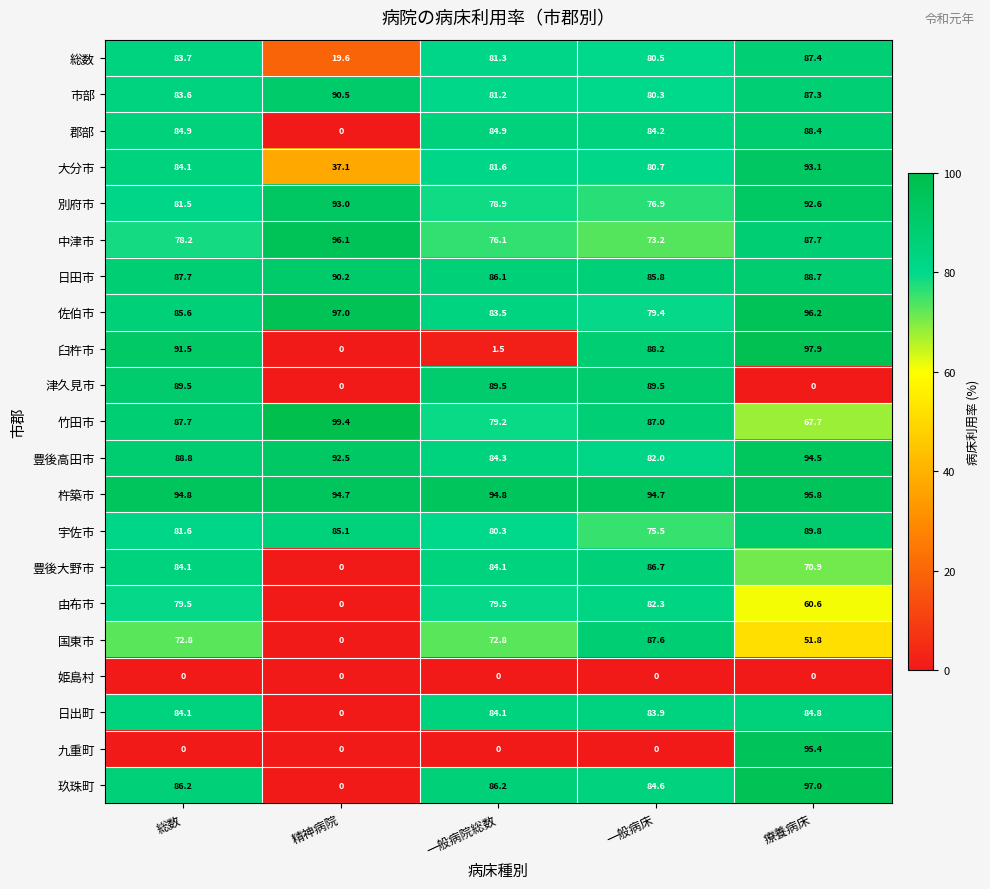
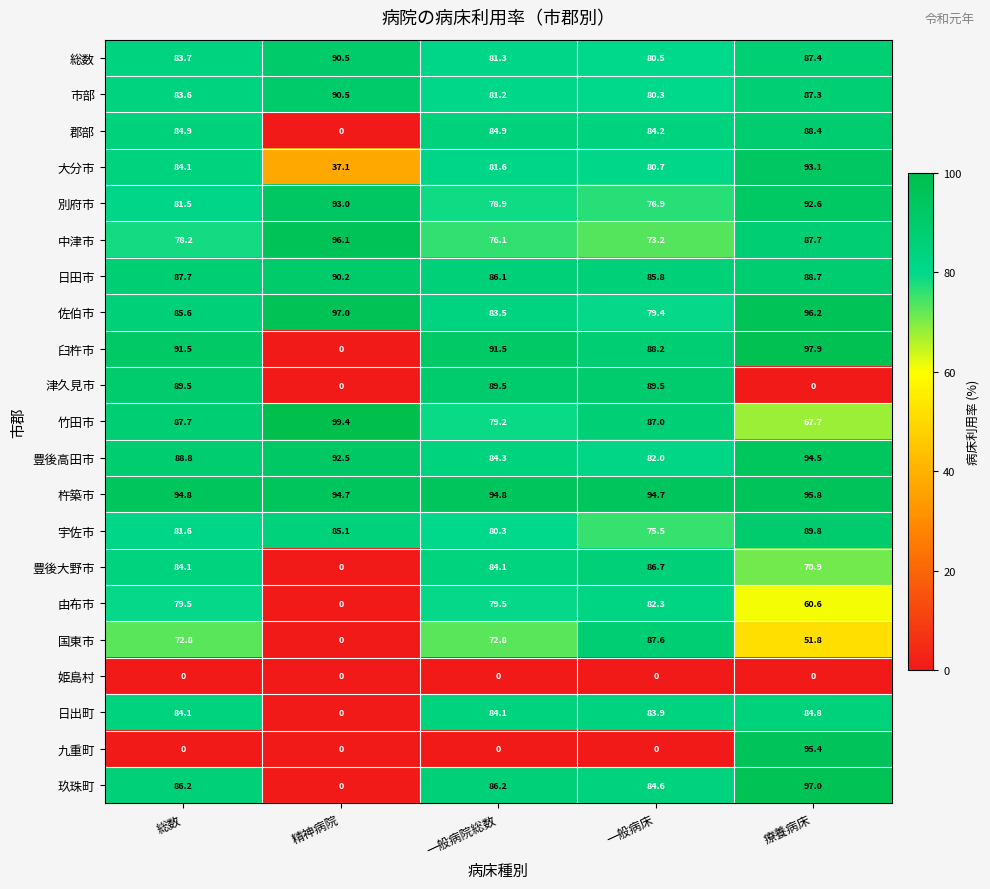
総数, 精神病院: 19.6 -> 90.5
臼杵市, 一般病院総数: 1.5 -> 91.5
